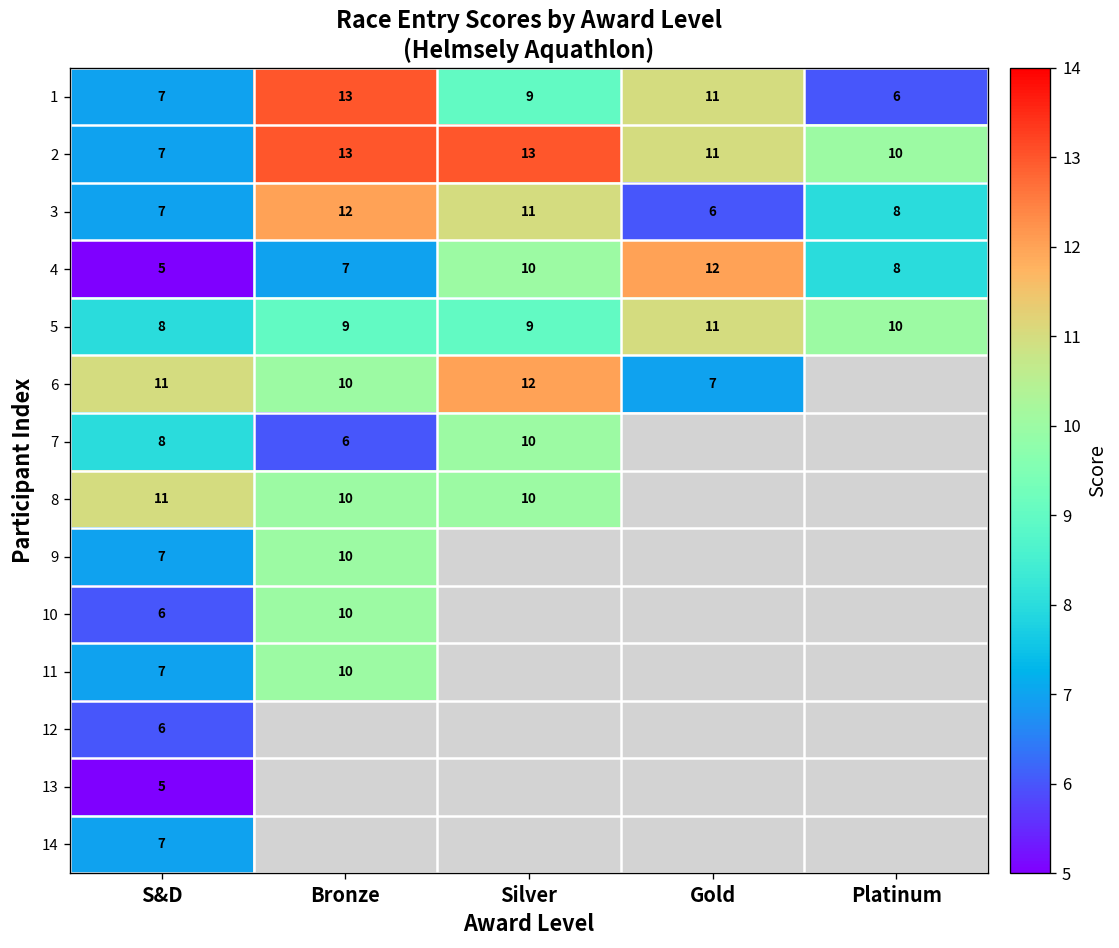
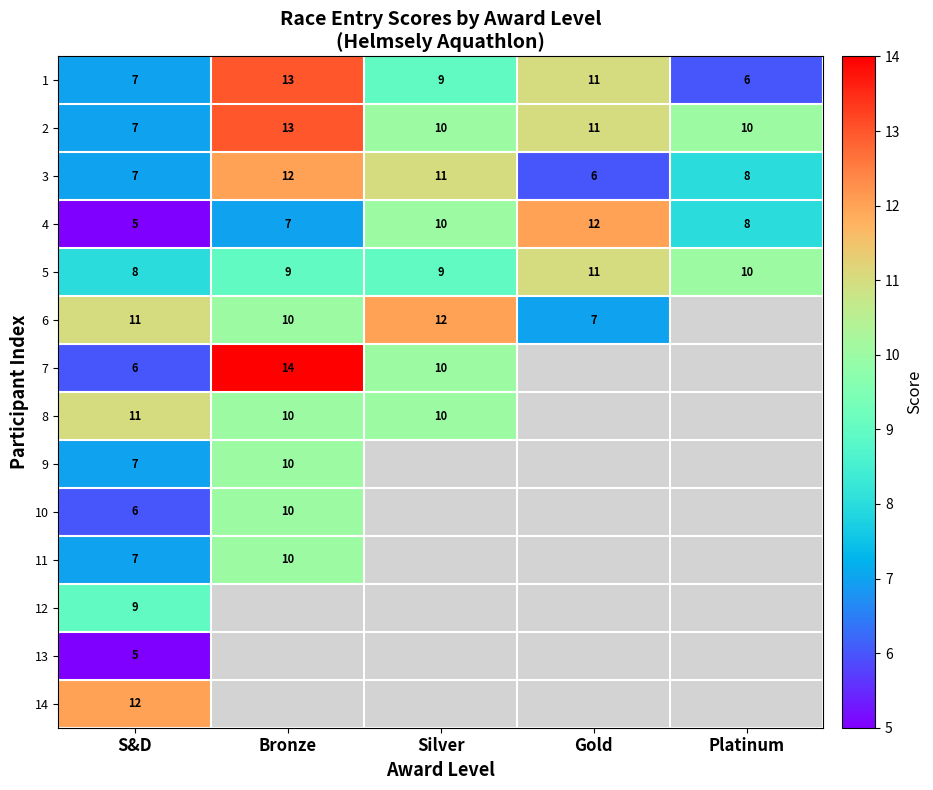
2, Silver: 13 -> 10
7, S&D: 8 -> 6
7, Bronze: 6 -> 14
12, S&D: 6 -> 9
14, S&D: 7 -> 12
